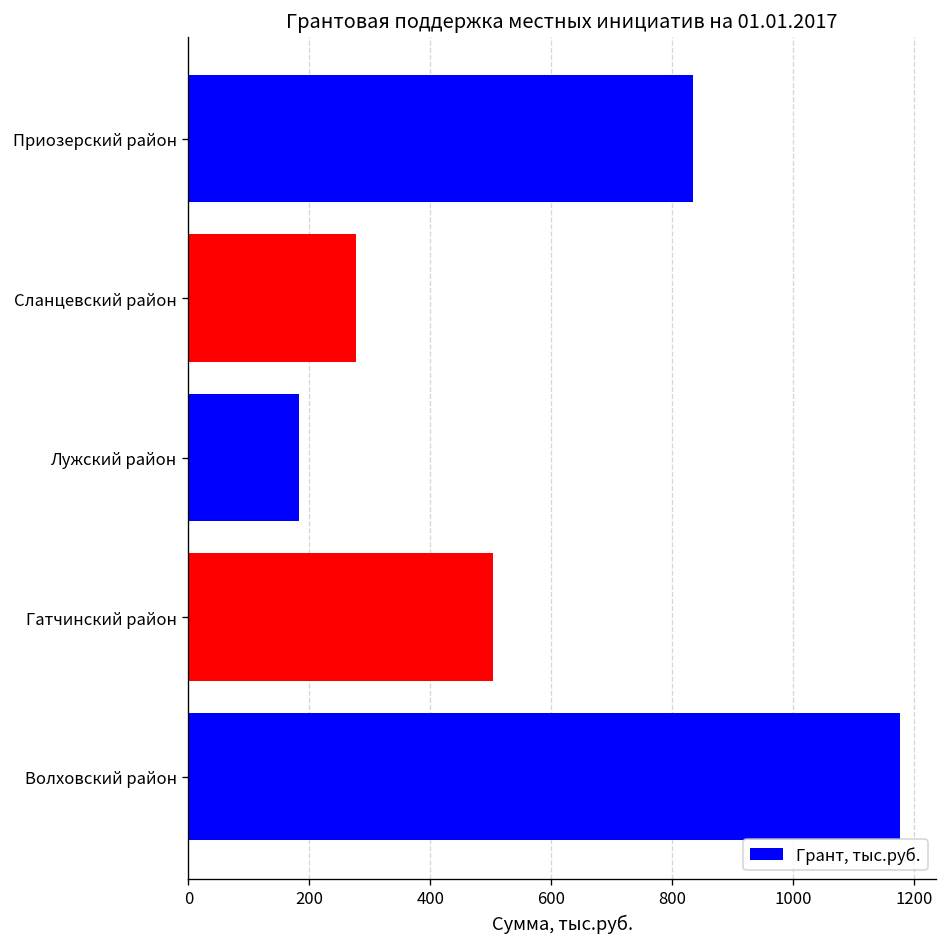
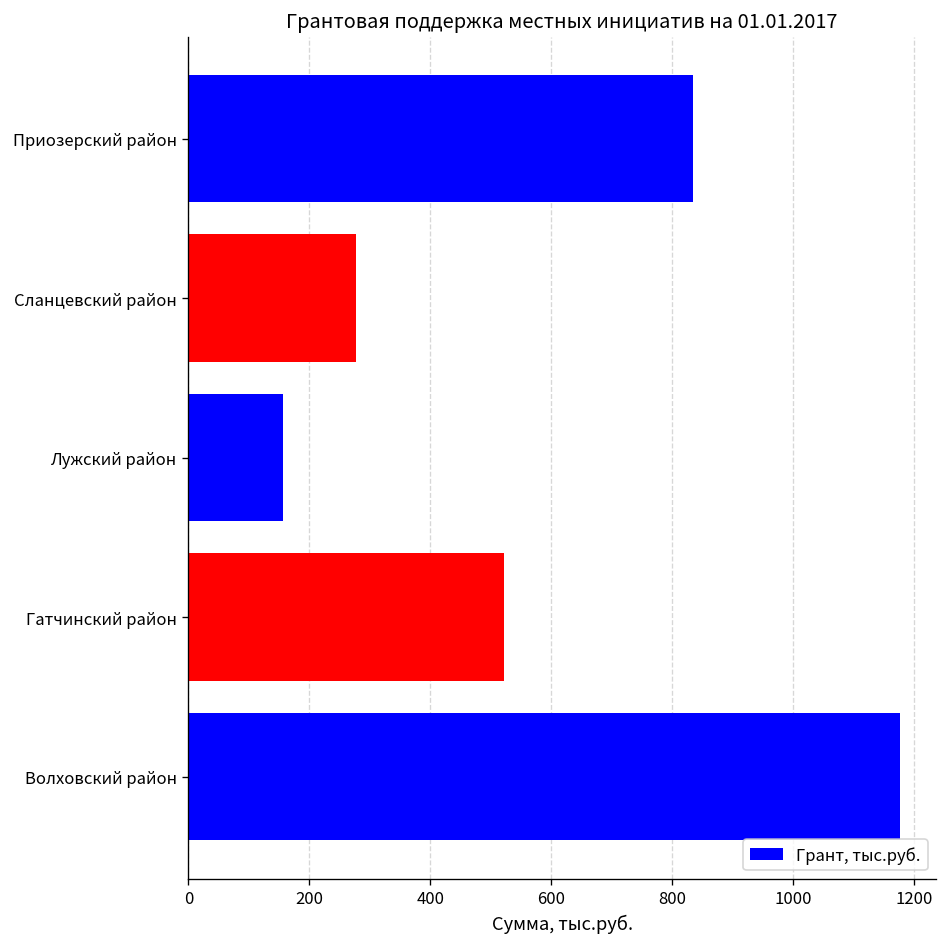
Лужский район: 180 -> 160
Гатчинский район: 500 -> 520
